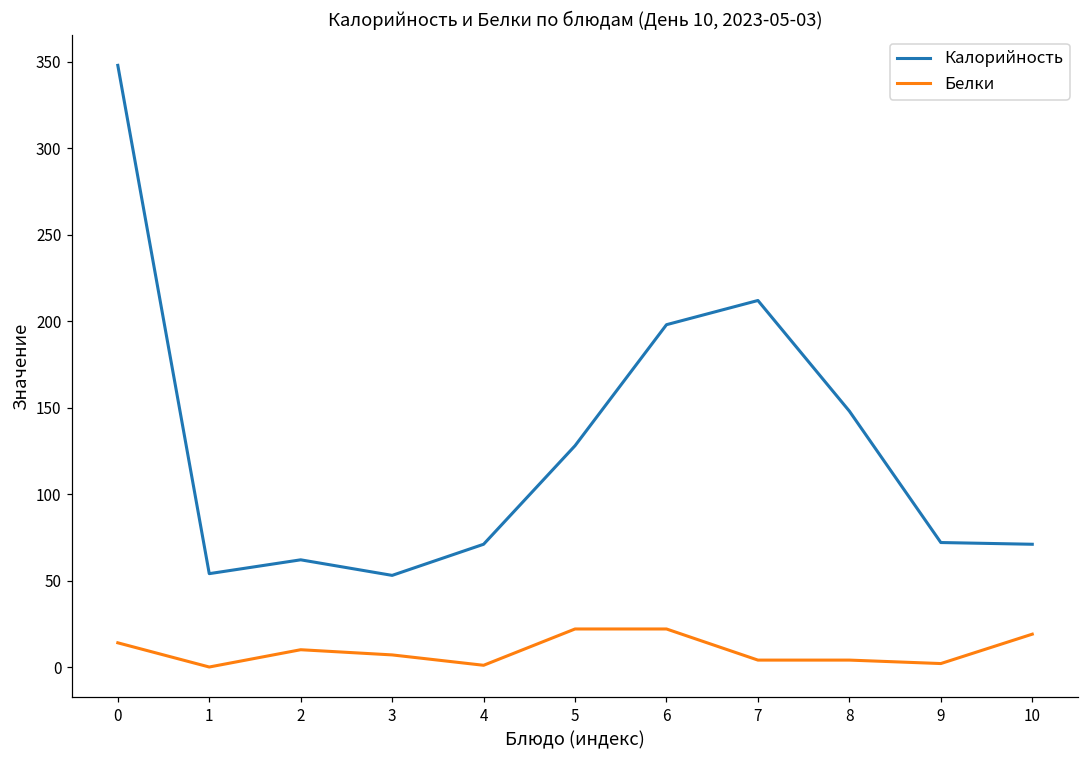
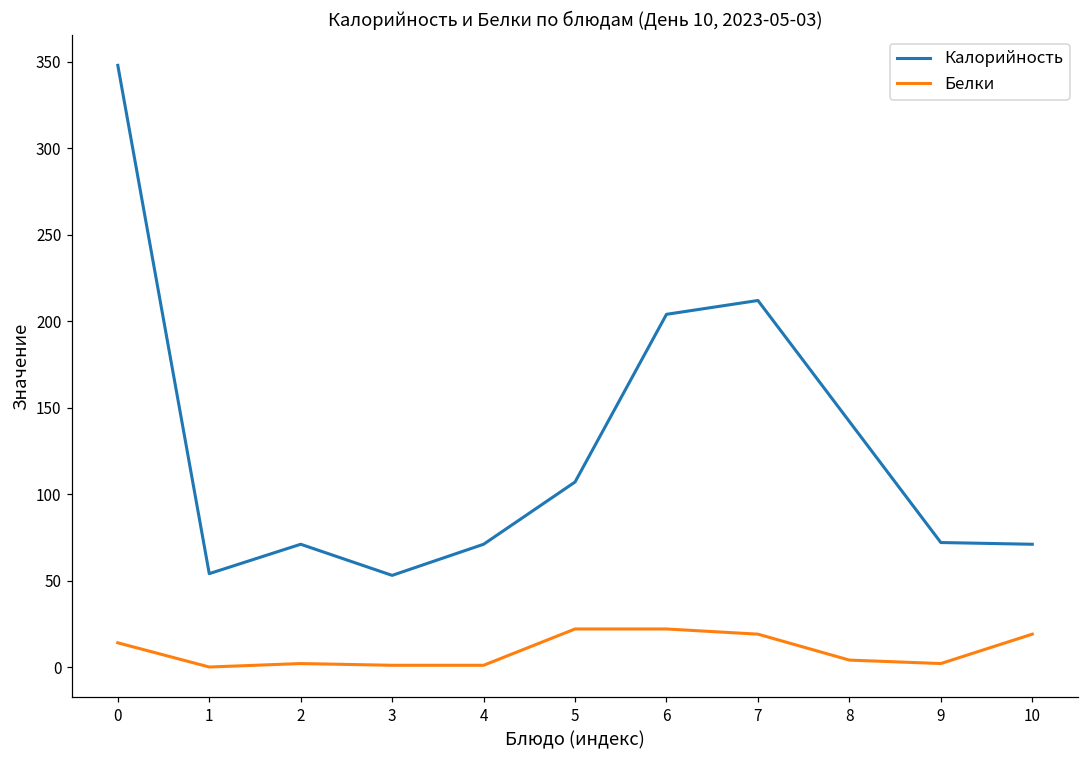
Калорийность, 2: 62 -> 71
Белки, 2: 10 -> 2
Белки, 3: 7 -> 1
Калорийность, 5: 128 -> 107
Калорийность, 6: 198 -> 204
Белки, 7: 4 -> 19
Калорийность, 8: 148 -> 142
